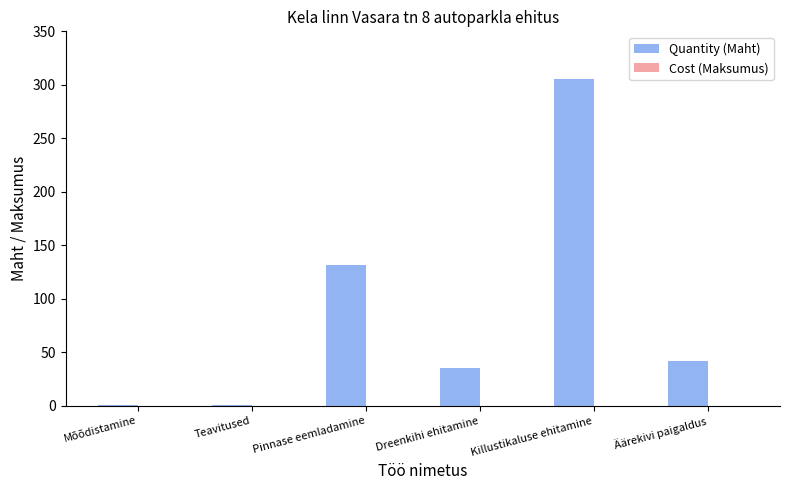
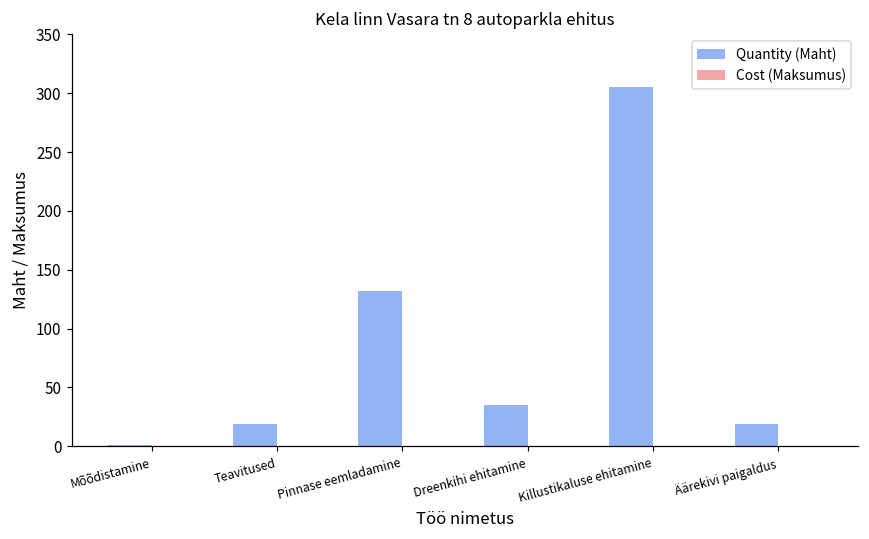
Quantity (Maht), Teavitused: 1 -> 19
Quantity (Maht), Äärekivi paigaldus: 42 -> 19
